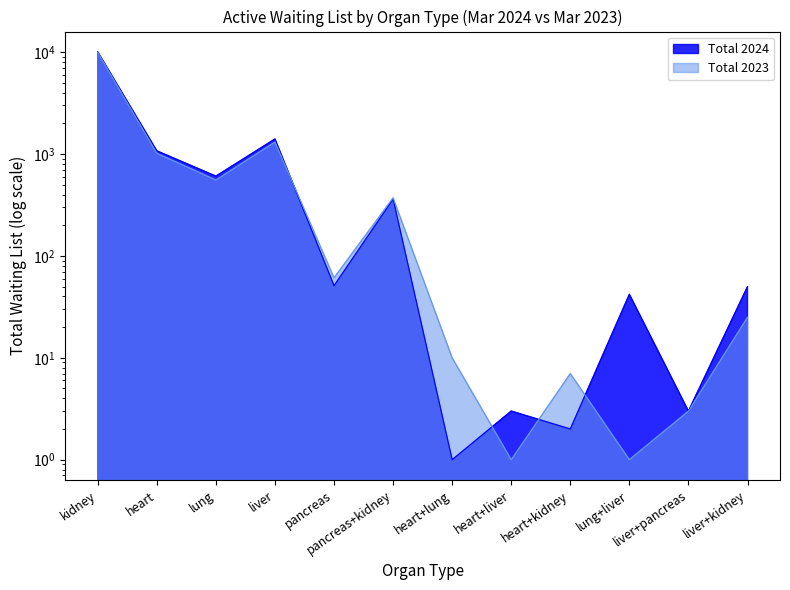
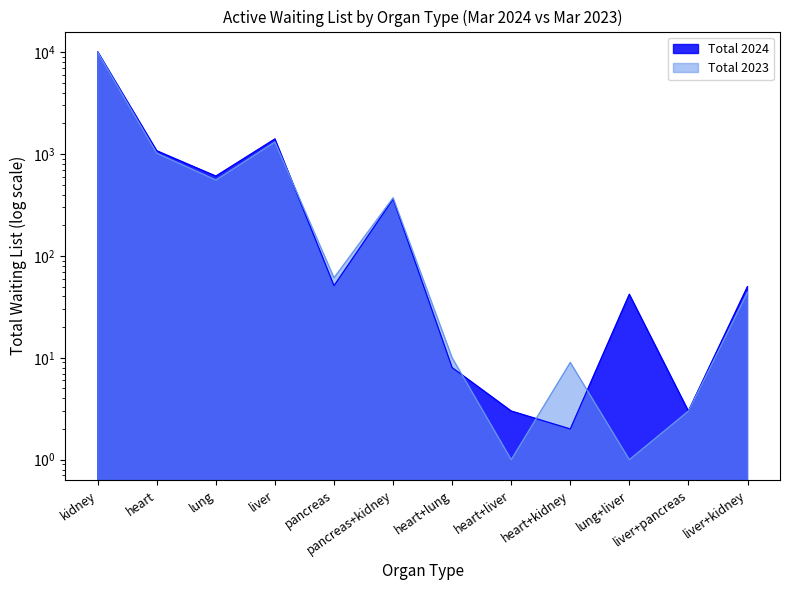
Total 2024, heart+lung: 1 -> 8
Total 2023, heart+kidney: 7 -> 9
Total 2023, liver+kidney: 25 -> 44
